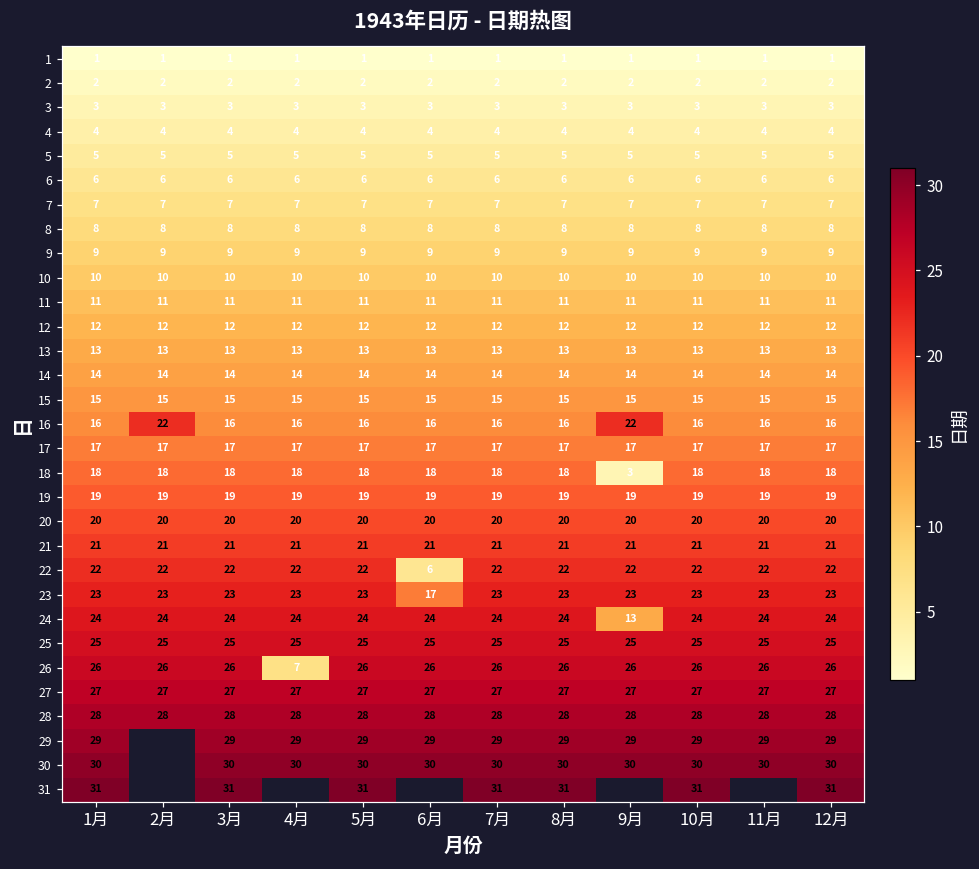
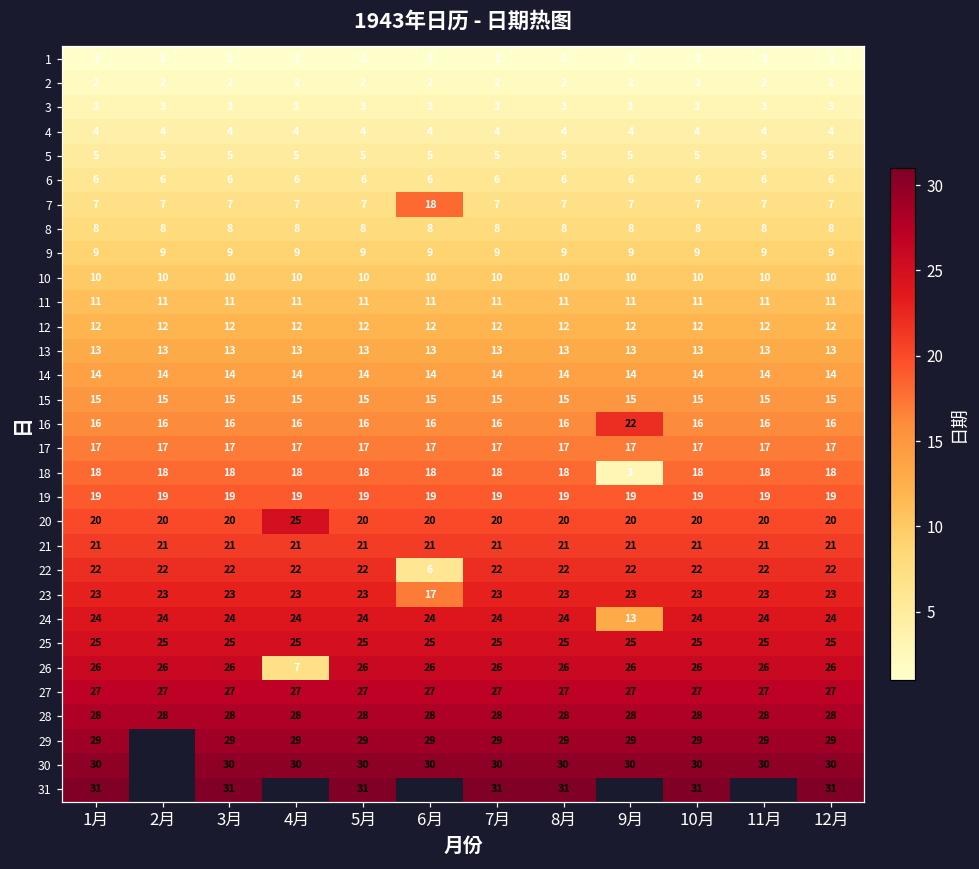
7, 6月: 7 -> 18
16, 2月: 22 -> 16
20, 4月: 20 -> 25
